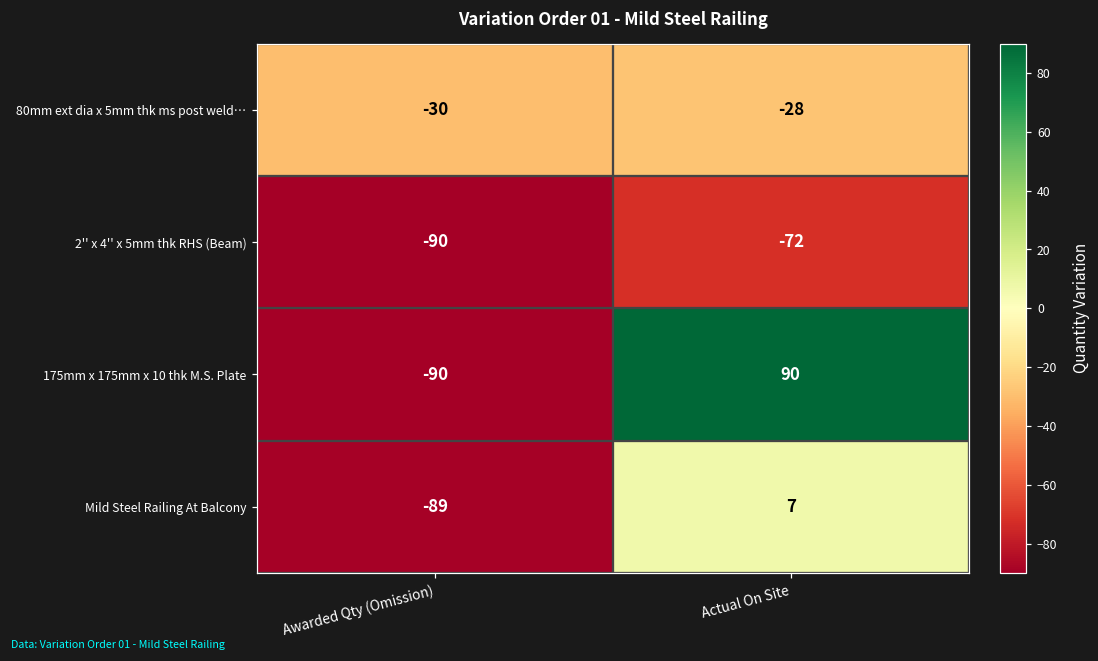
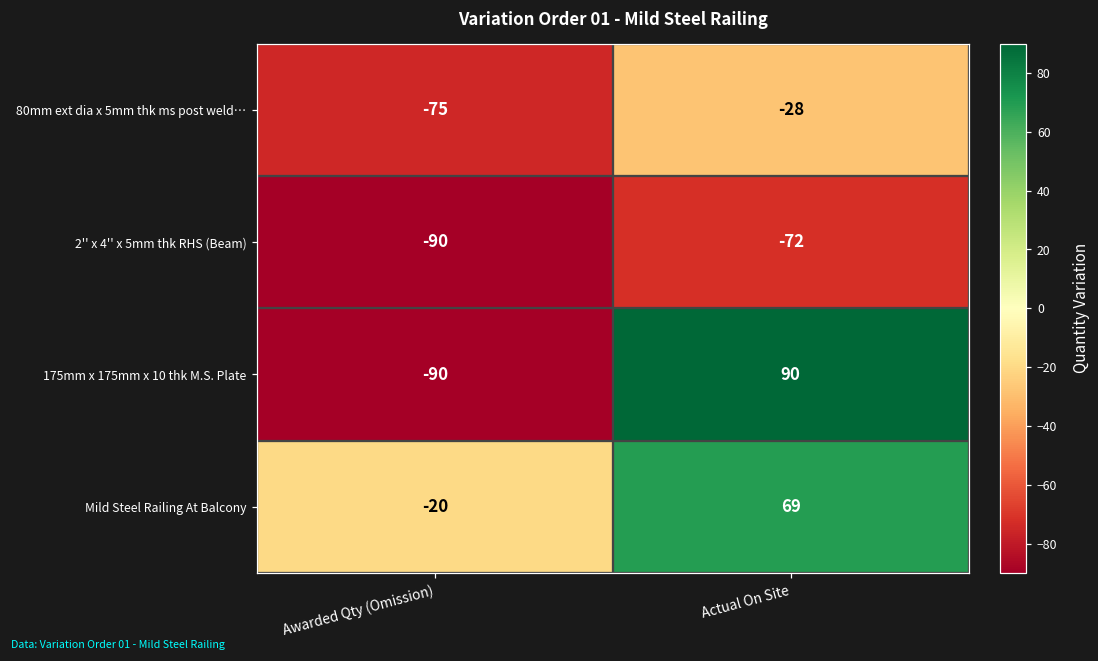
80mm ext dia x 5mm thk ms post weld…, Awarded Qty (Omission): -30 -> -75
Mild Steel Railing At Balcony, Awarded Qty (Omission): -89 -> -20
Mild Steel Railing At Balcony, Actual On Site: 7 -> 69
